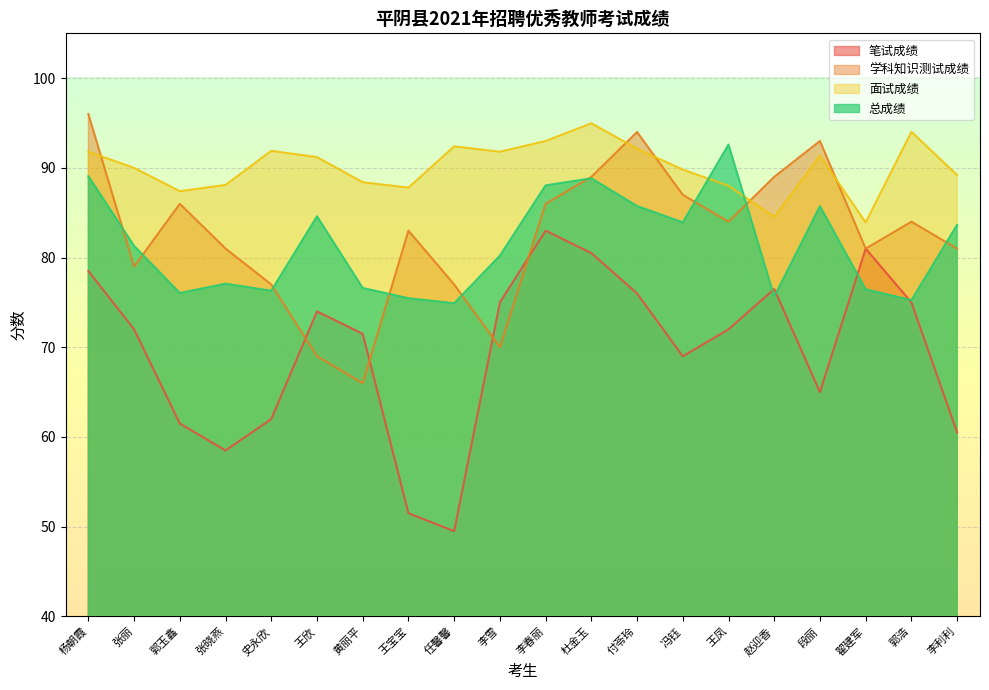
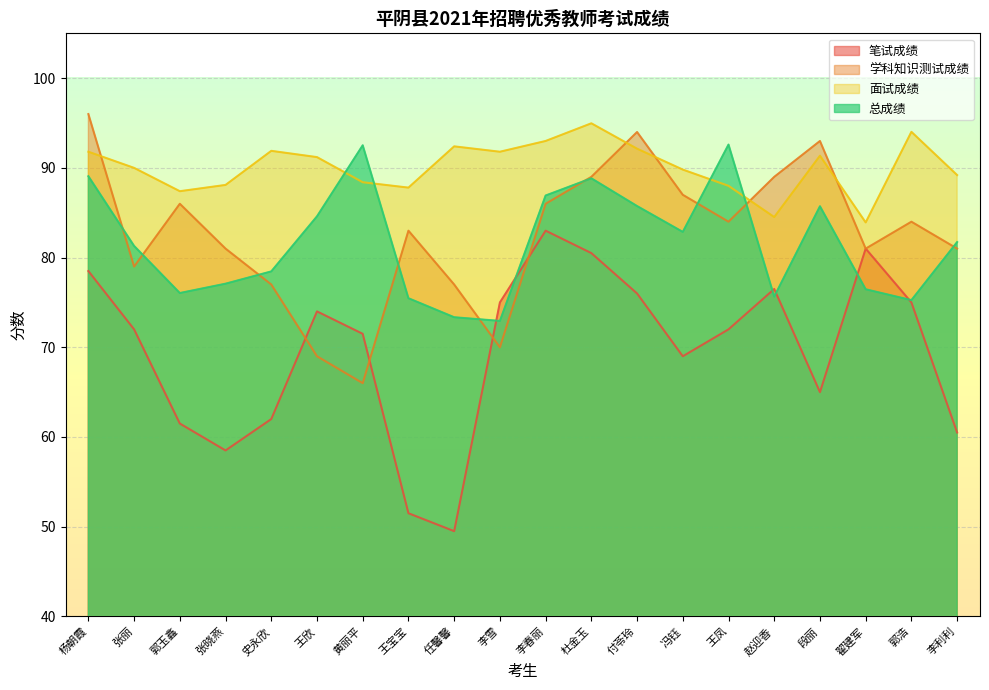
总成绩, 史永欣: 76 -> 78
总成绩, 黄丽平: 77 -> 93
总成绩, 任馨馨: 75 -> 73
总成绩, 李雪: 80 -> 73
总成绩, 李春丽: 88 -> 87
总成绩, 冯钰: 84 -> 83
总成绩, 李利利: 84 -> 82
